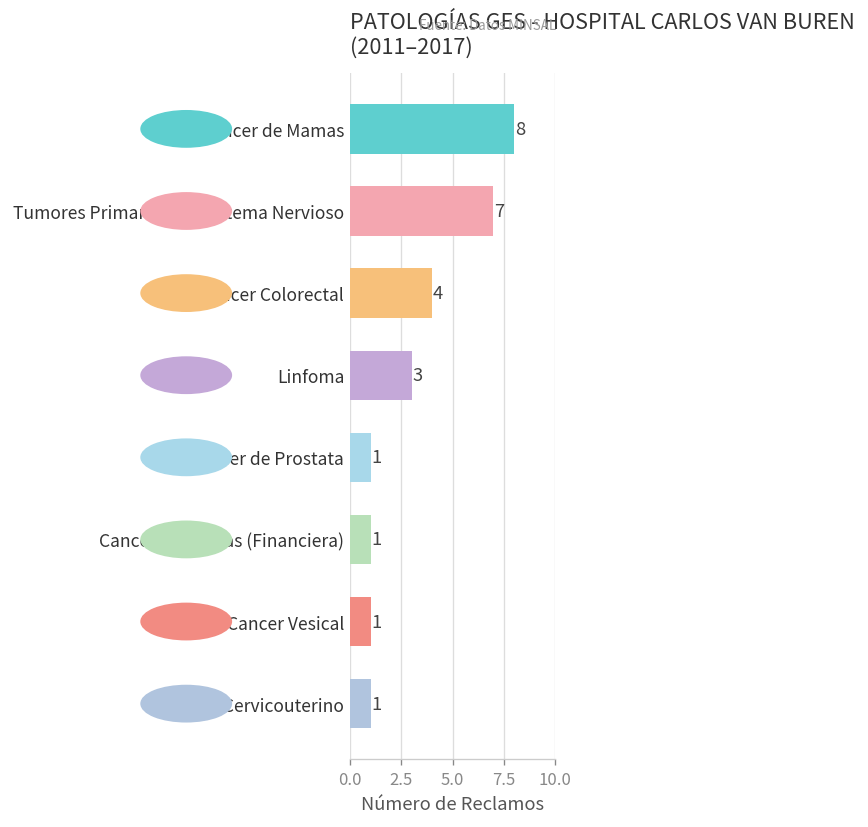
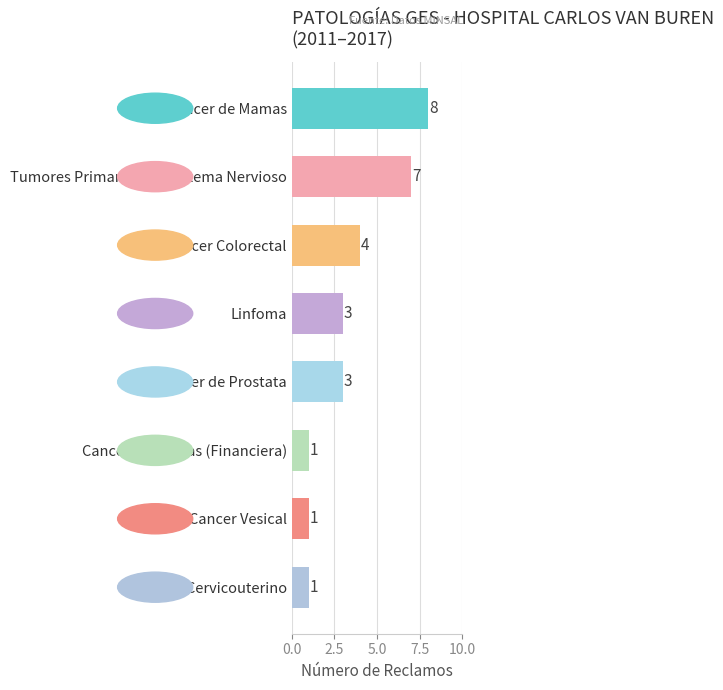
Cancer de Prostata: 1 -> 3
